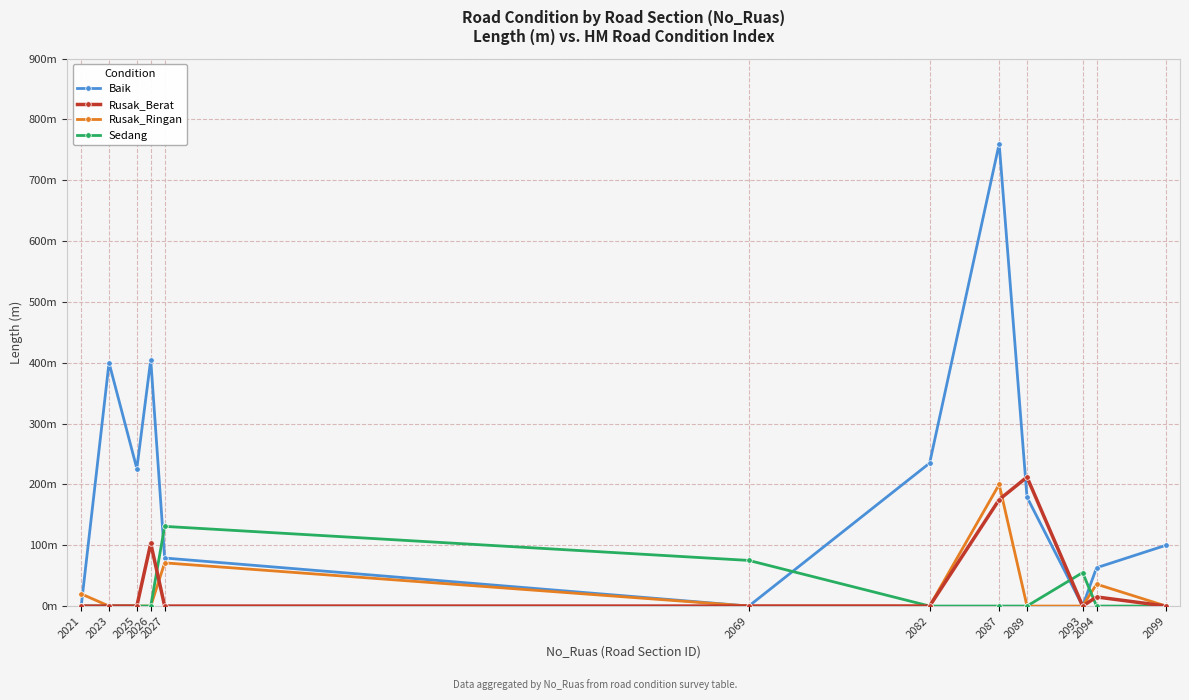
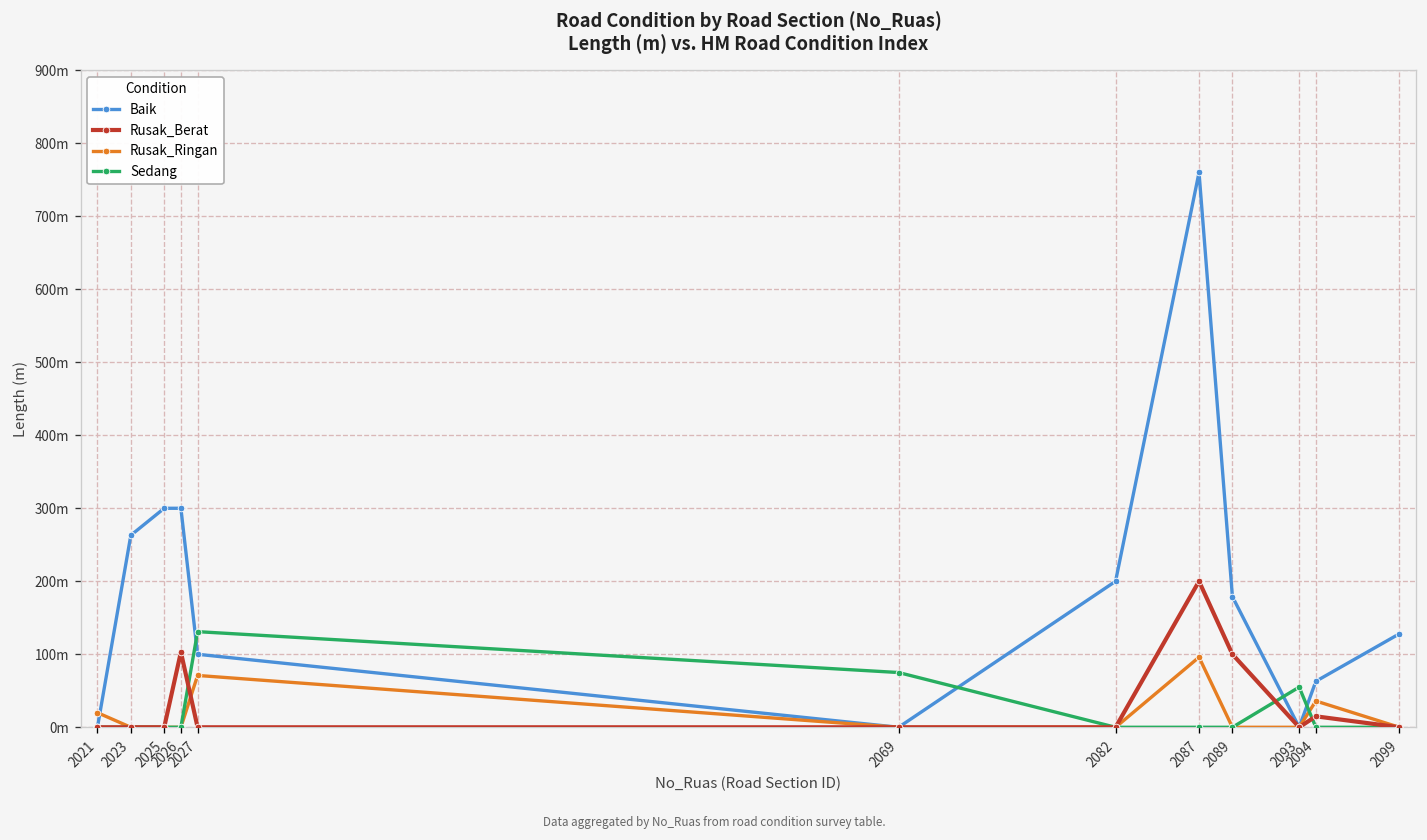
Baik, 2023: 400m -> 260m
Baik, 2025: 230m -> 300m
Baik, 2026: 410m -> 300m
Baik, 2027: 80m -> 100m
Baik, 2082: 240m -> 200m
Rusak_Berat, 2087: 180m -> 200m
Rusak_Ringan, 2087: 200m -> 100m
Rusak_Berat, 2089: 210m -> 100m
Baik, 2099: 100m -> 130m
